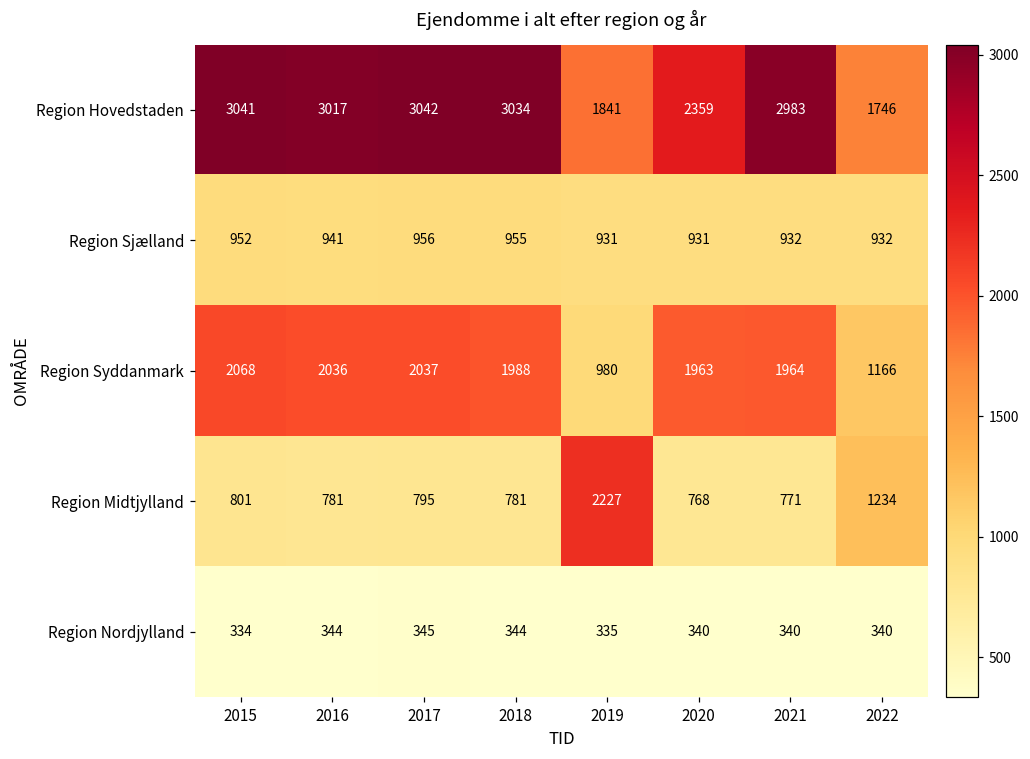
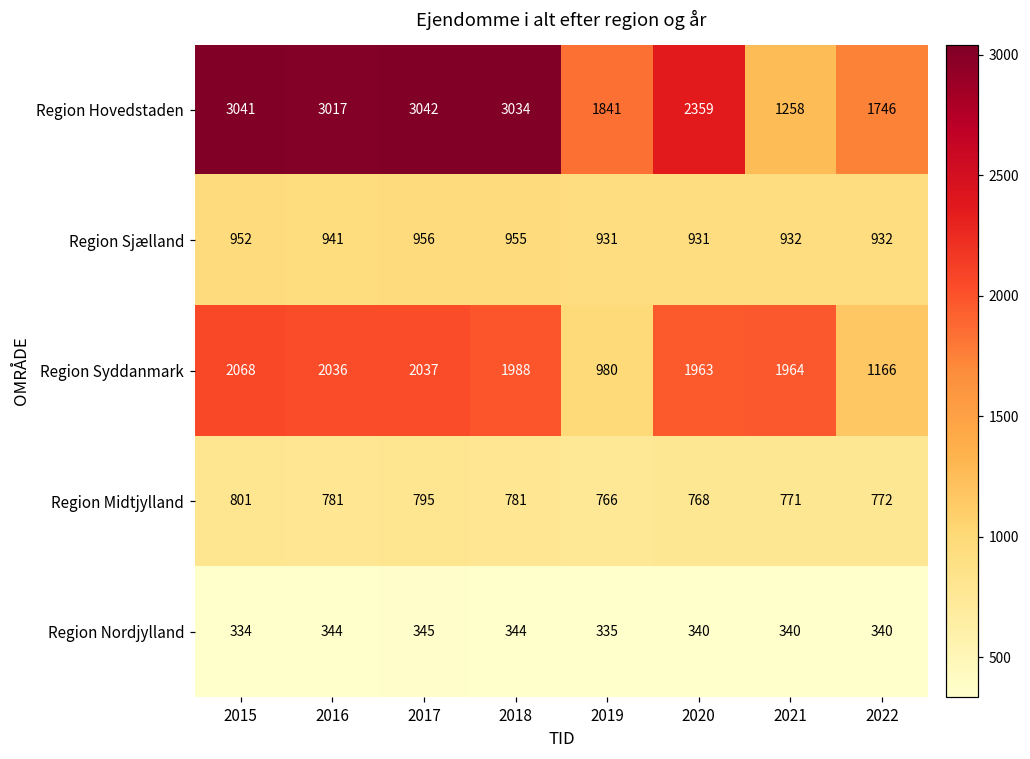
Region Hovedstaden, 2021: 2983 -> 1258
Region Midtjylland, 2019: 2227 -> 766
Region Midtjylland, 2022: 1234 -> 772
